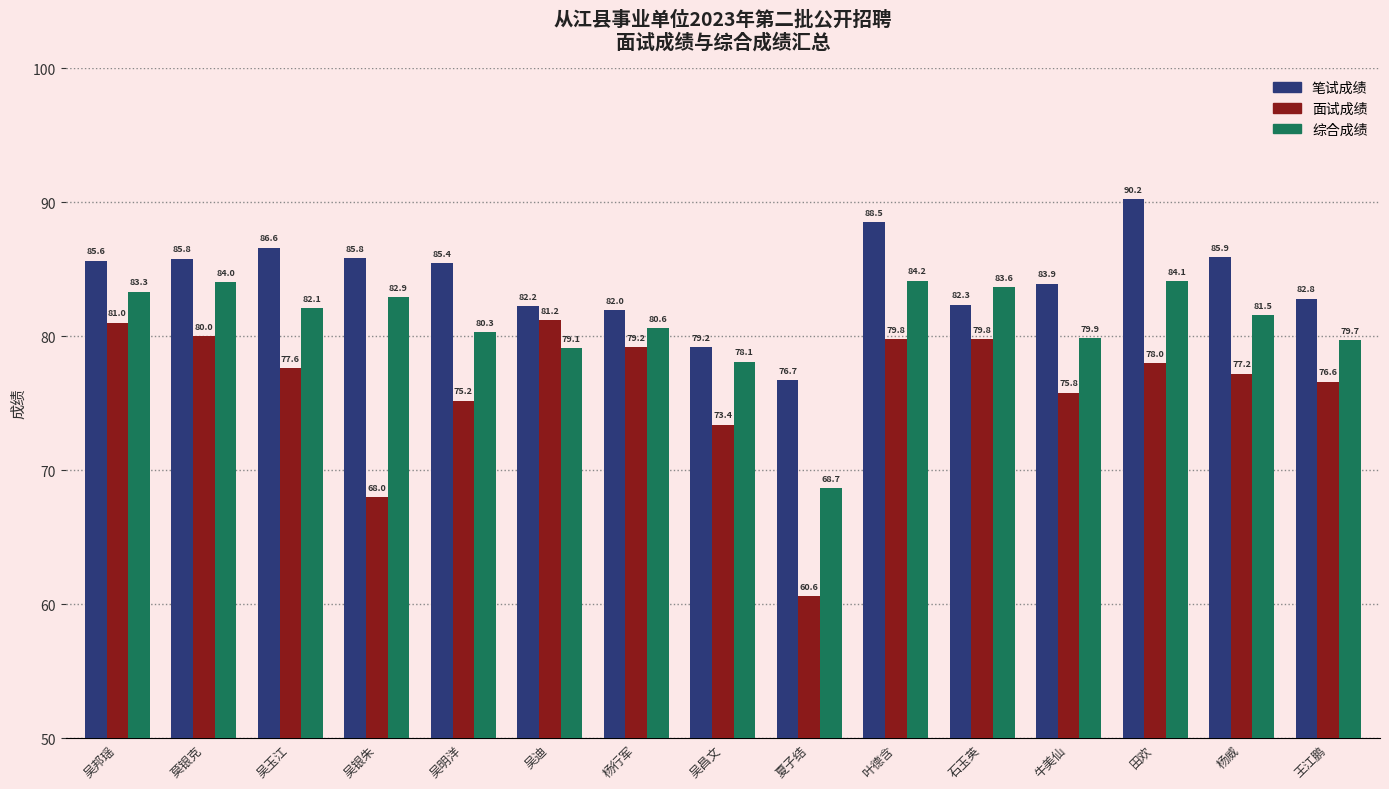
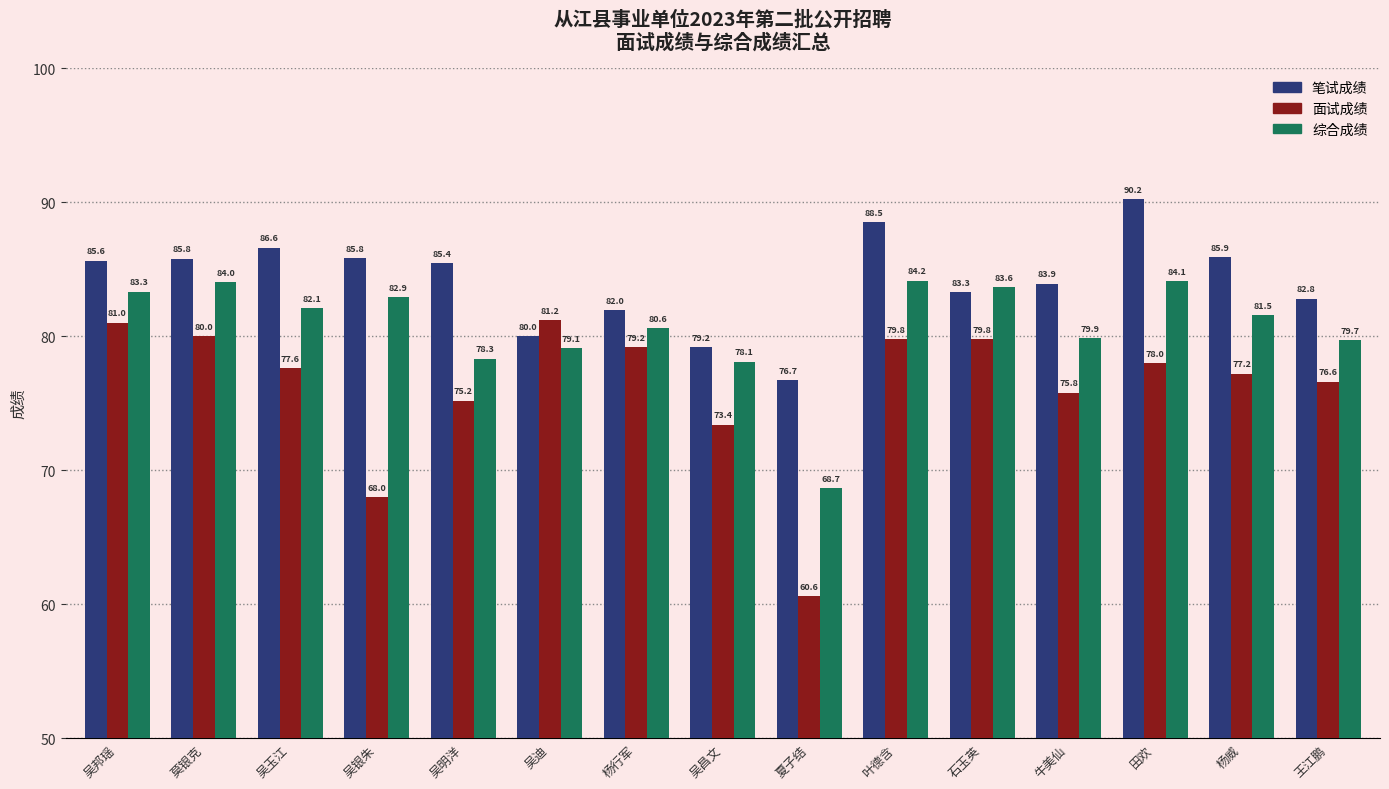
综合成绩, 吴明洋: 80.3 -> 78.3
笔试成绩, 吴迪: 82.2 -> 80.0
笔试成绩, 石玉英: 82.3 -> 83.3
